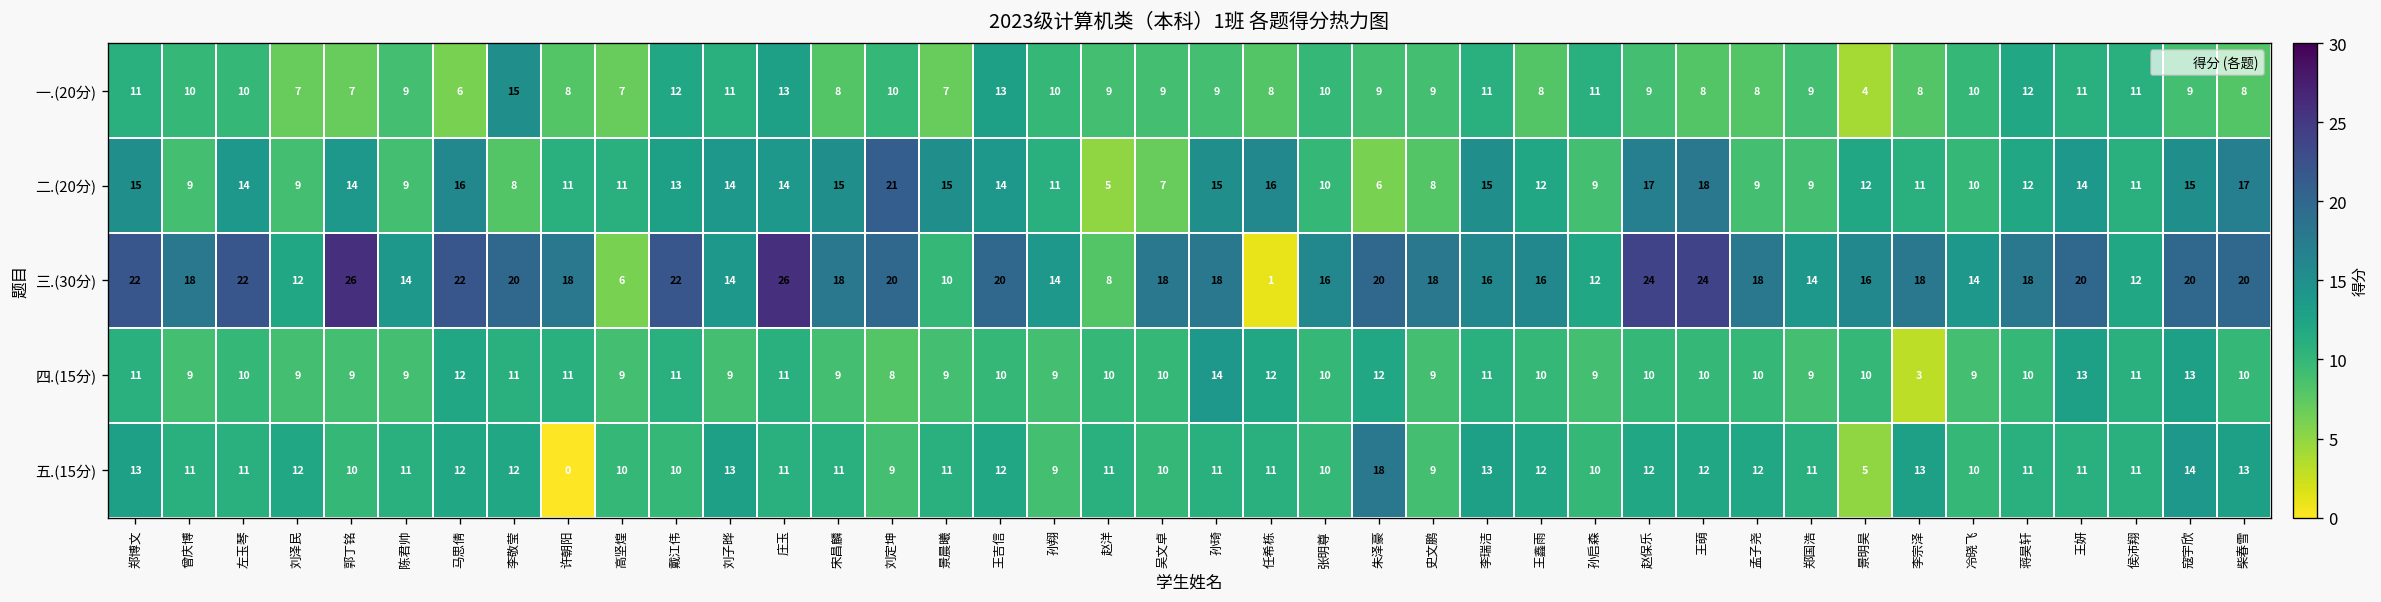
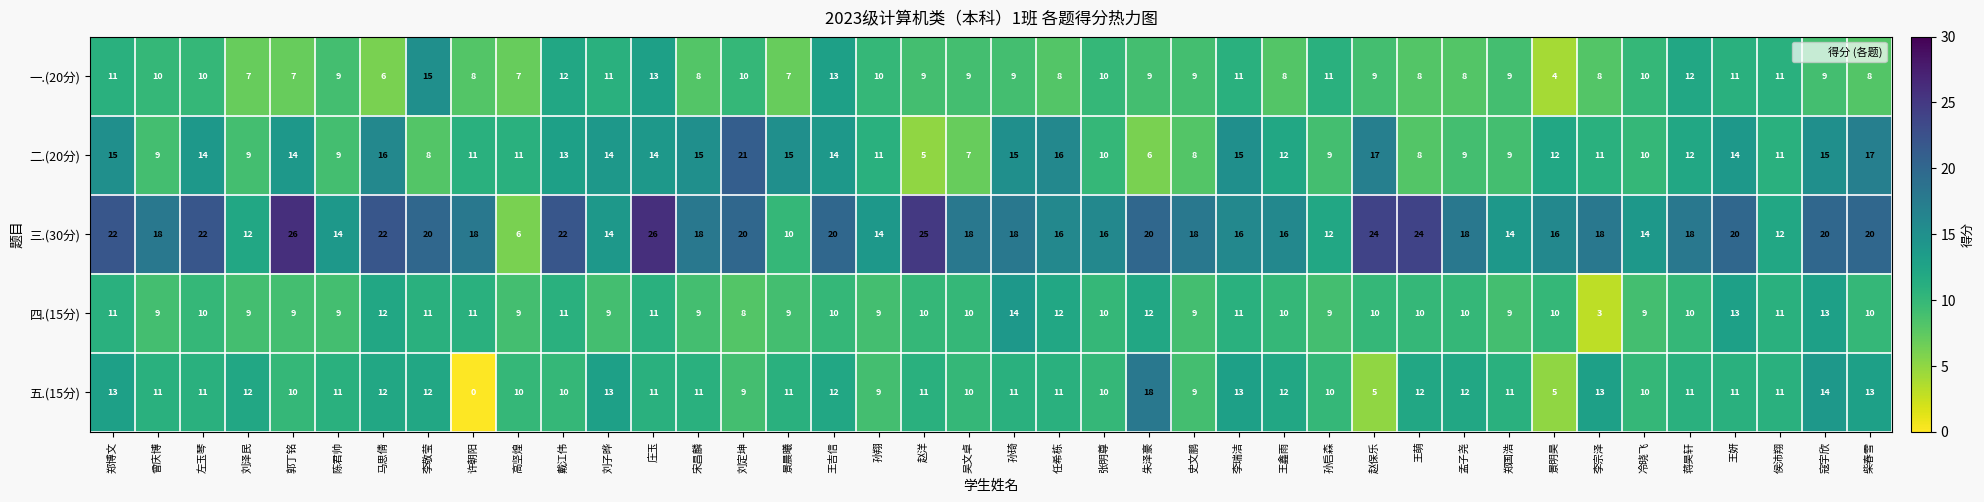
二.(20分), 王萌: 18 -> 8
三.(30分), 赵洋: 8 -> 25
三.(30分), 任希栋: 1 -> 16
五.(15分), 赵保乐: 12 -> 5
